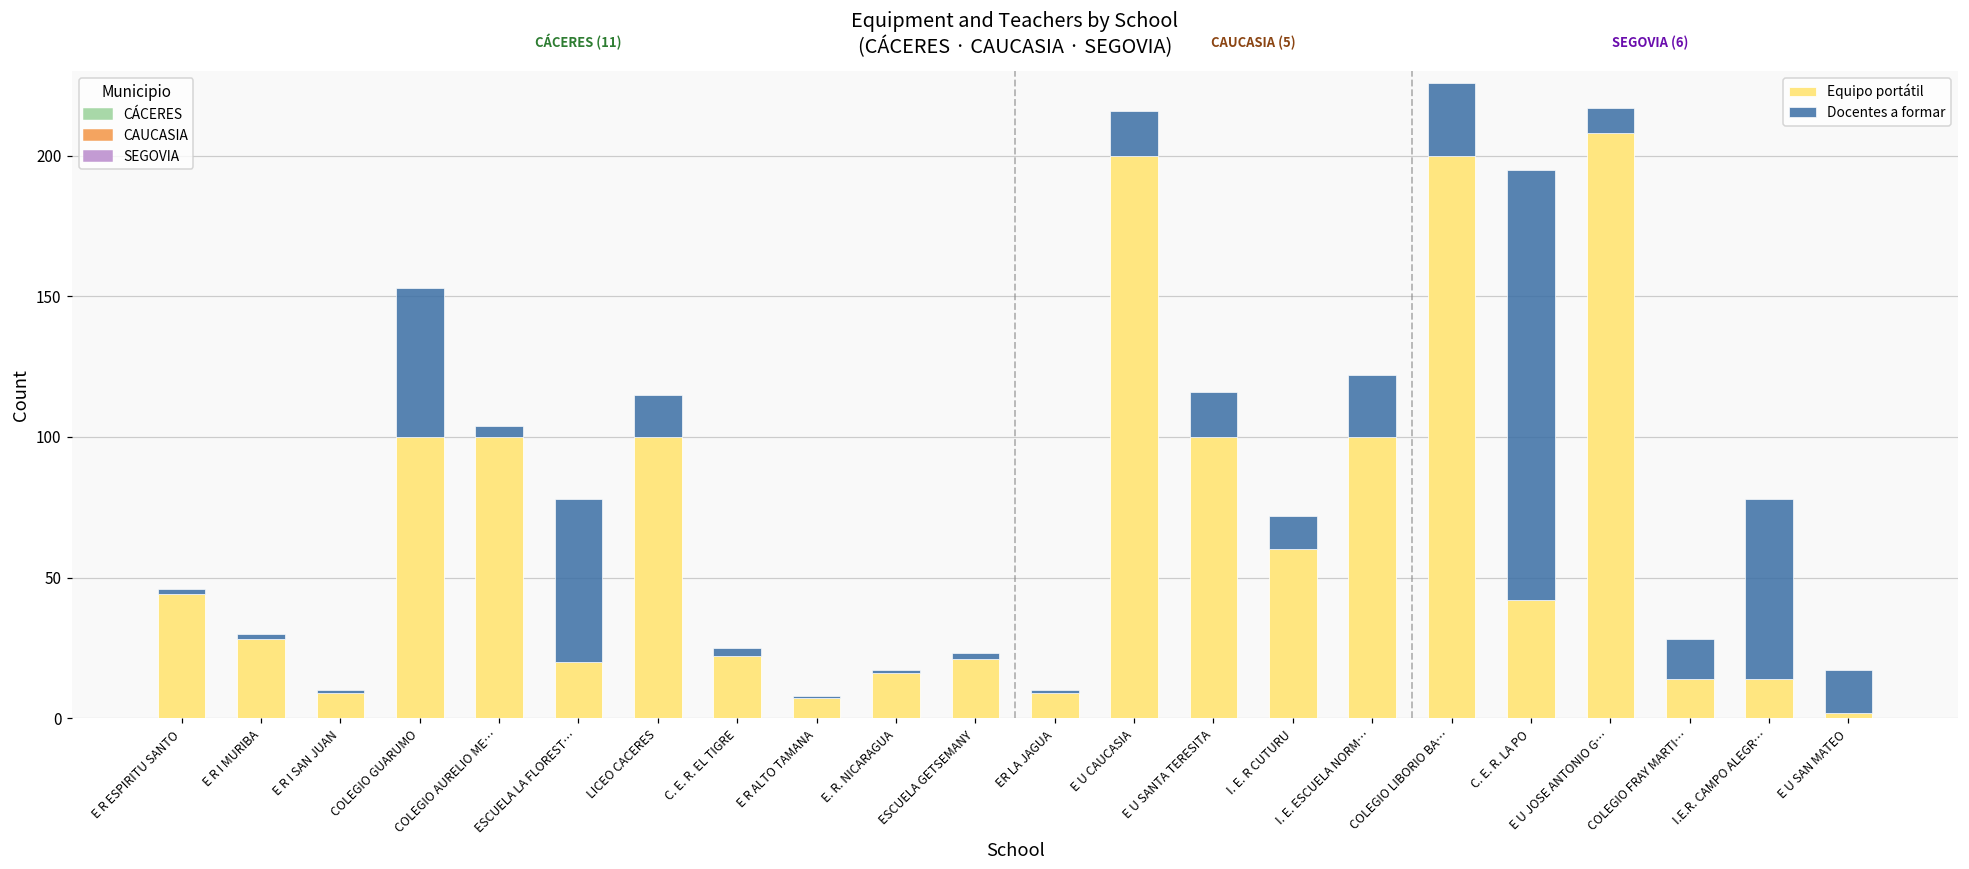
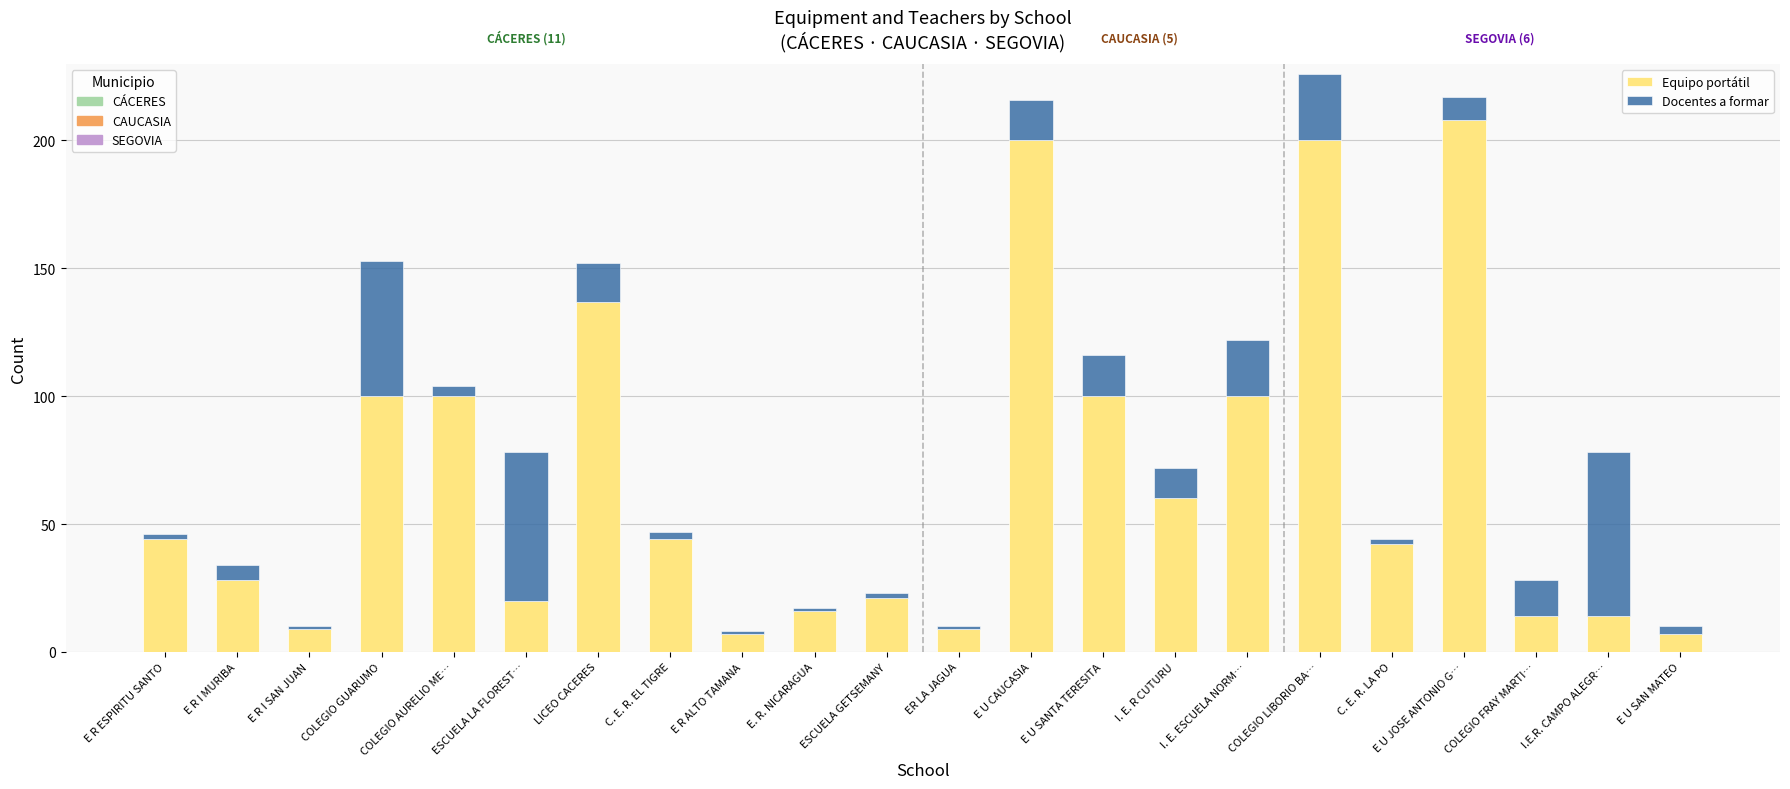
Docentes a formar, E R I MURIBA: 2 -> 6
Equipo portátil, LICEO CACERES: 100 -> 137
Equipo portátil, C. E. R. EL TIGRE: 22 -> 44
Docentes a formar, C. E. R. LA PO: 153 -> 2
Equipo portátil, E U SAN MATEO: 2 -> 7
Docentes a formar, E U SAN MATEO: 15 -> 3
